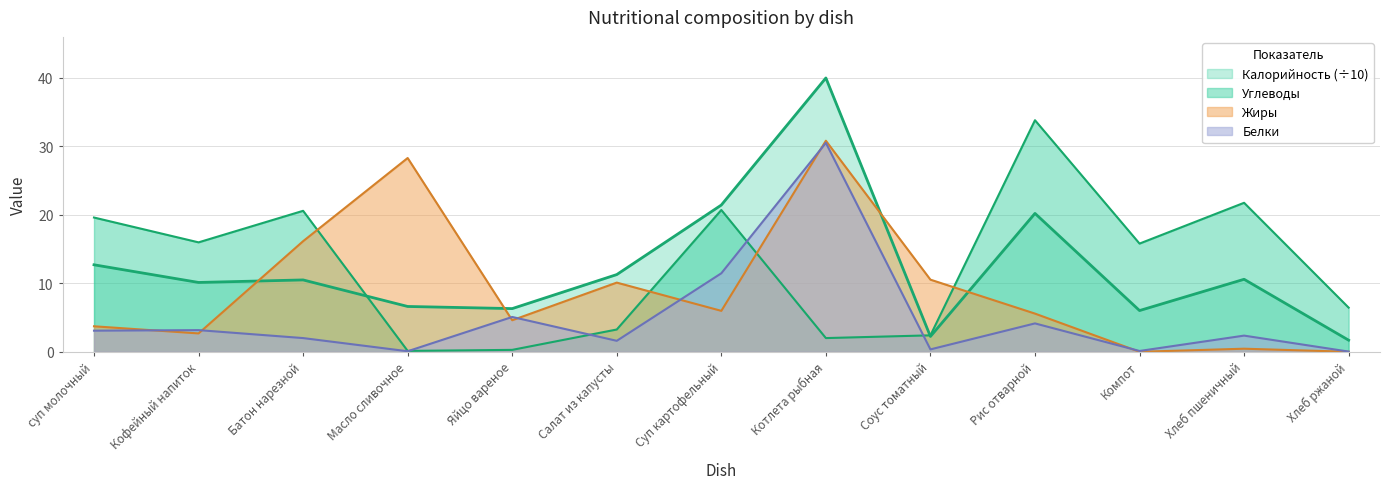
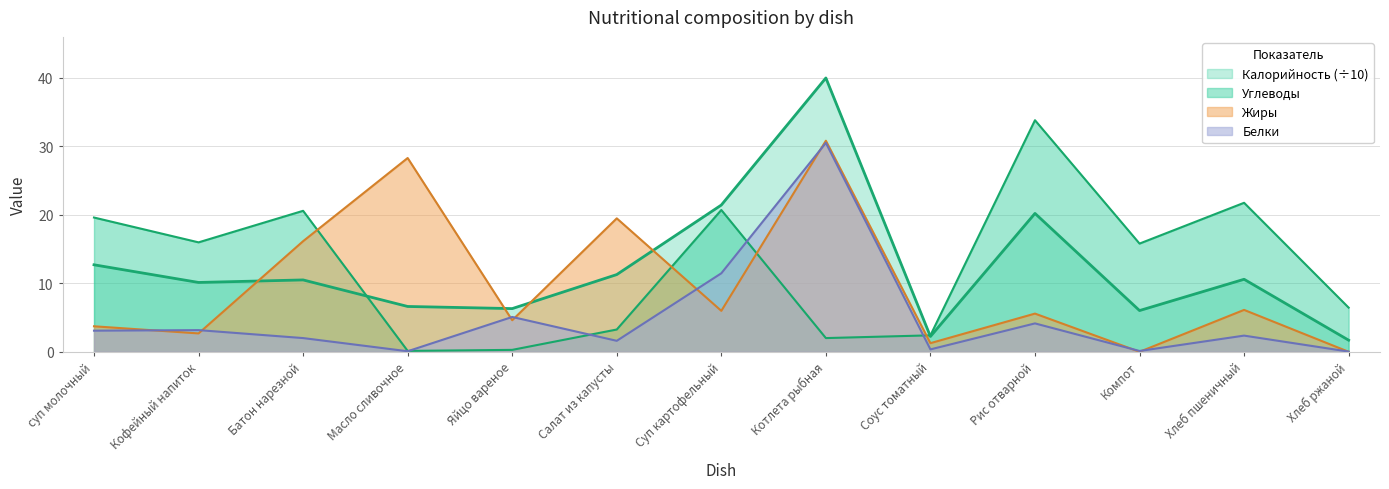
Жиры, Салат из капусты: 10 -> 19
Жиры, Соус томатный: 11 -> 1
Жиры, Хлеб пшеничный: 0 -> 6
